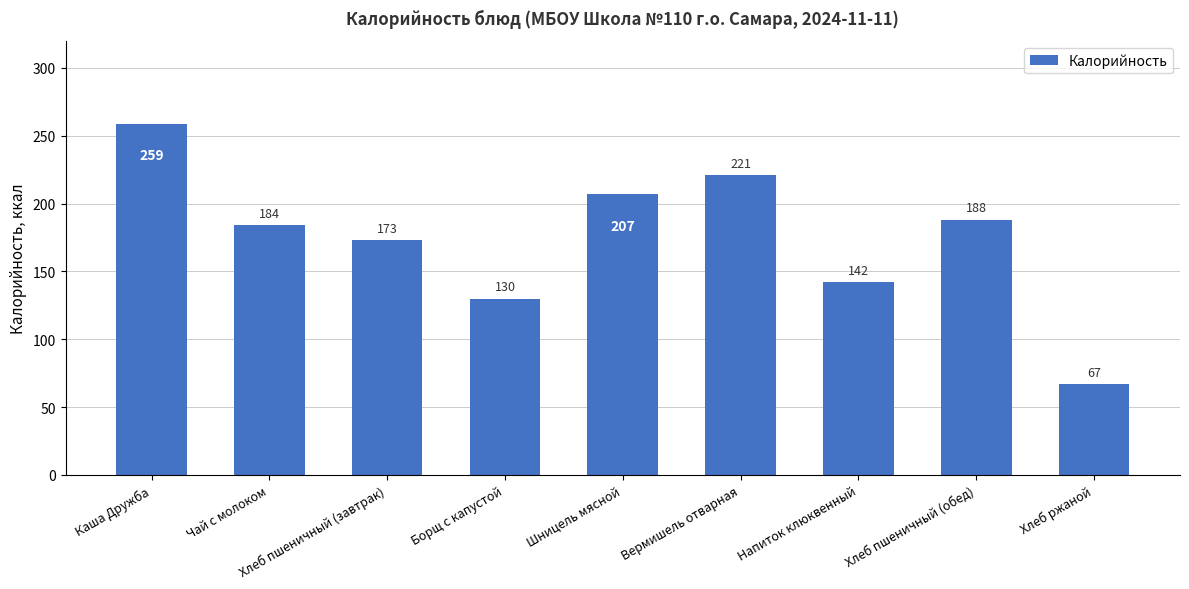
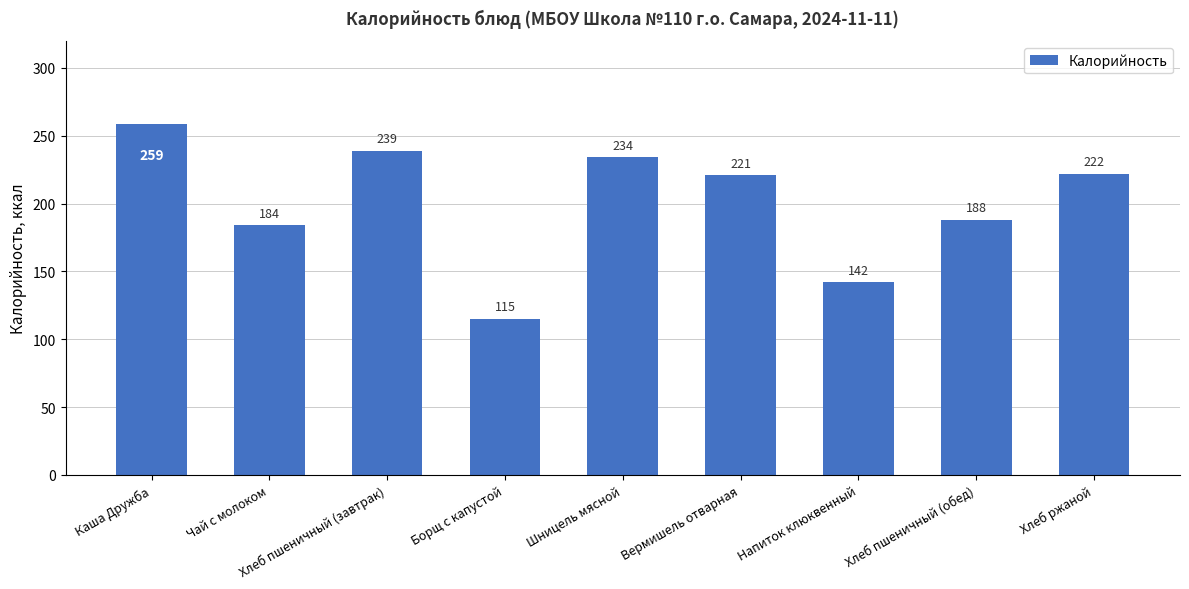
Хлеб пшеничный (завтрак): 173 -> 239
Борщ с капустой: 130 -> 115
Шницель мясной: 207 -> 234
Хлеб ржаной: 67 -> 222
